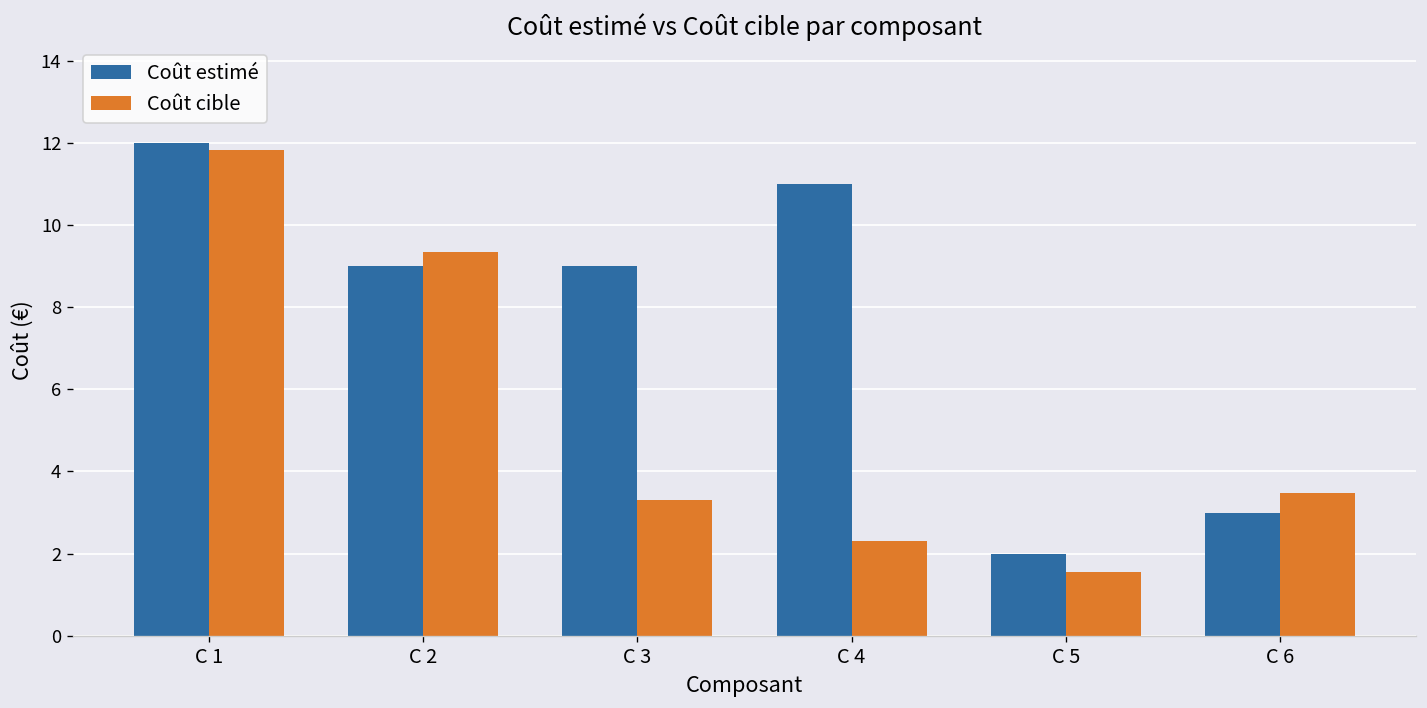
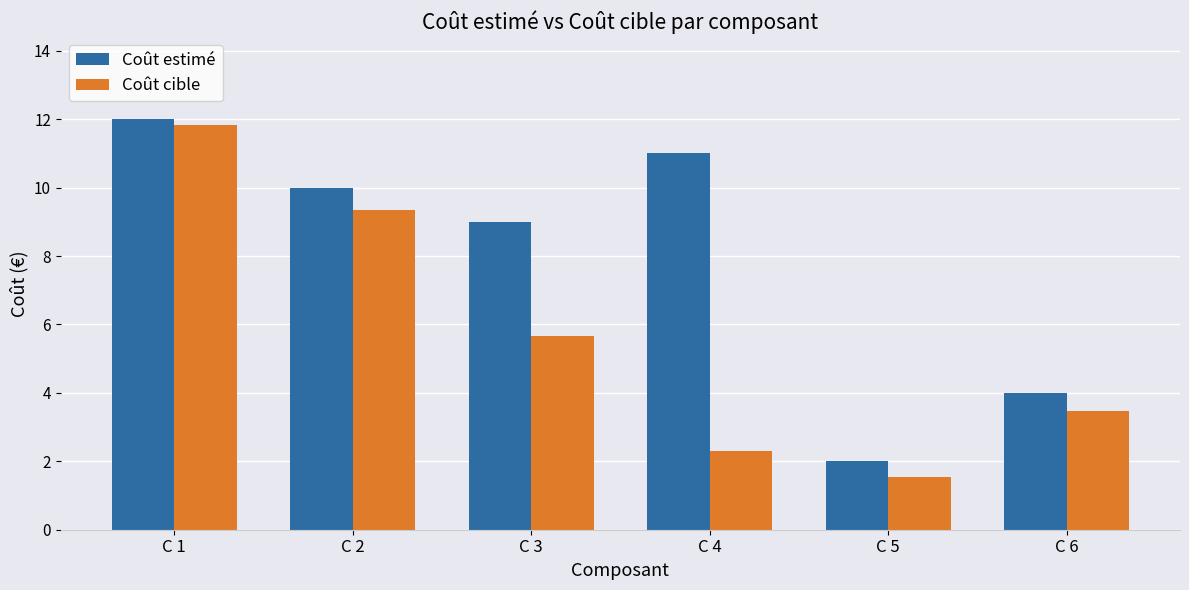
Coût estimé, C 2: 9 -> 10
Coût cible, C 3: 3.3 -> 5.7
Coût estimé, C 6: 3 -> 4
